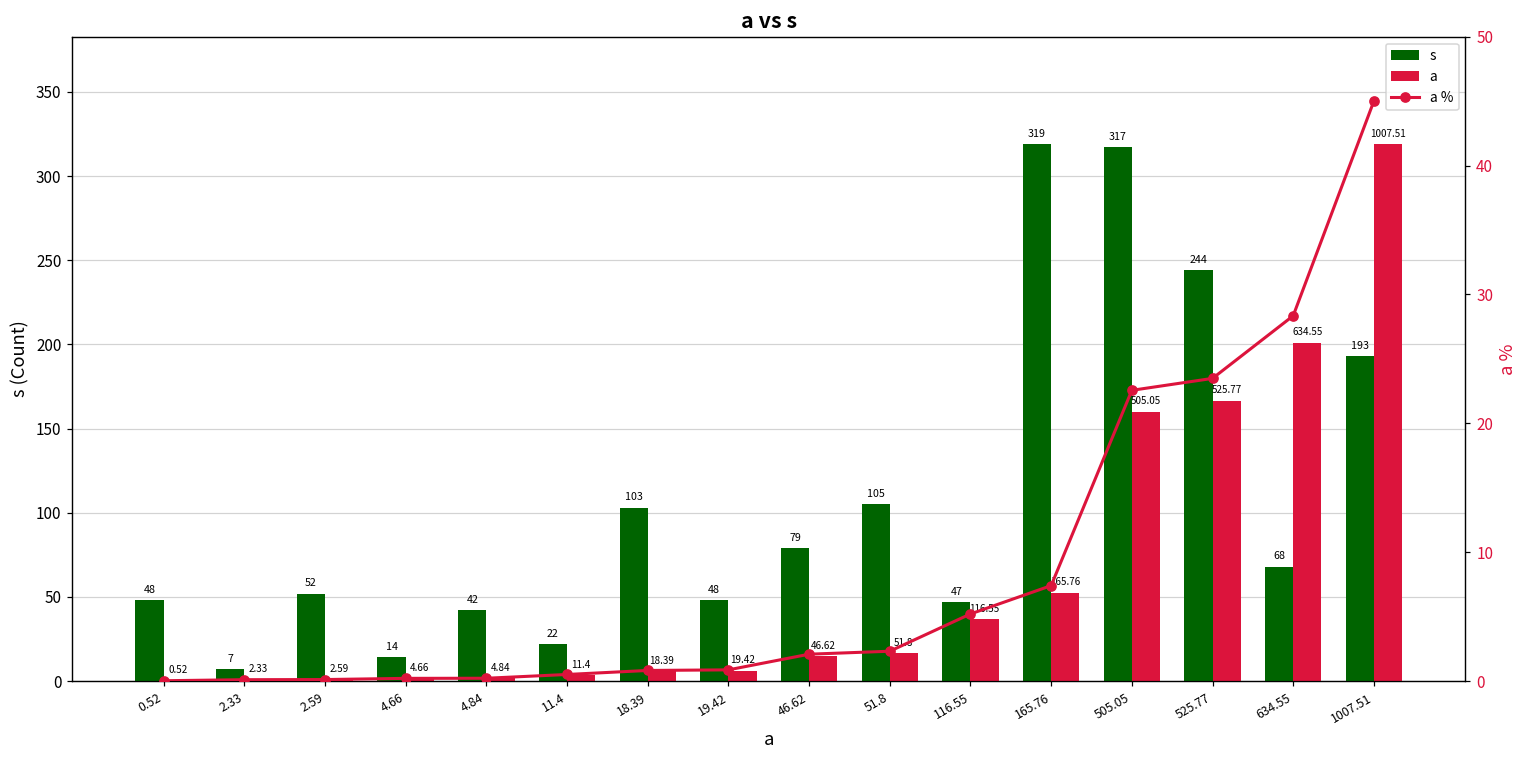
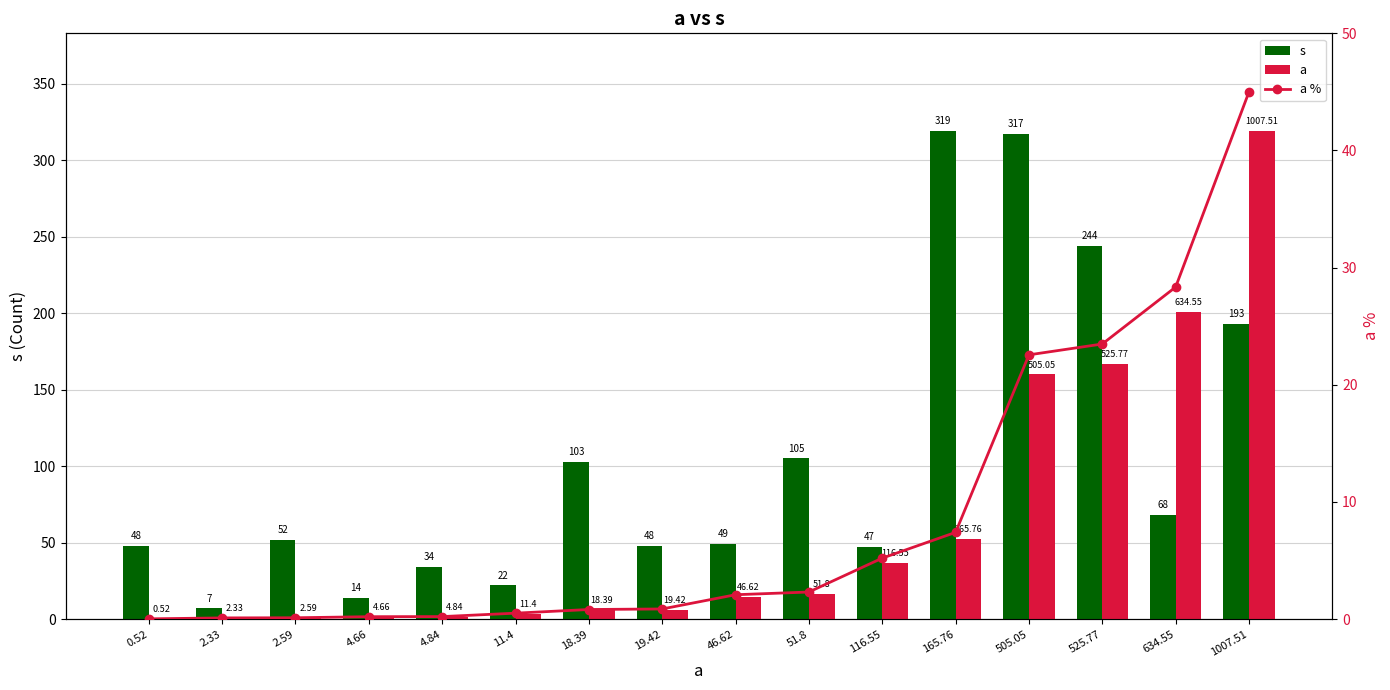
s, 4.84: 42 -> 34
s, 46.62: 79 -> 49
